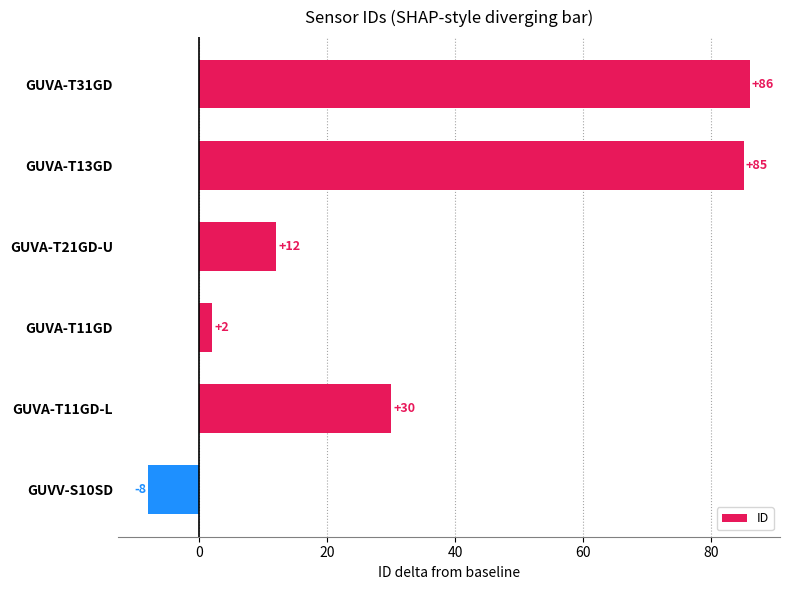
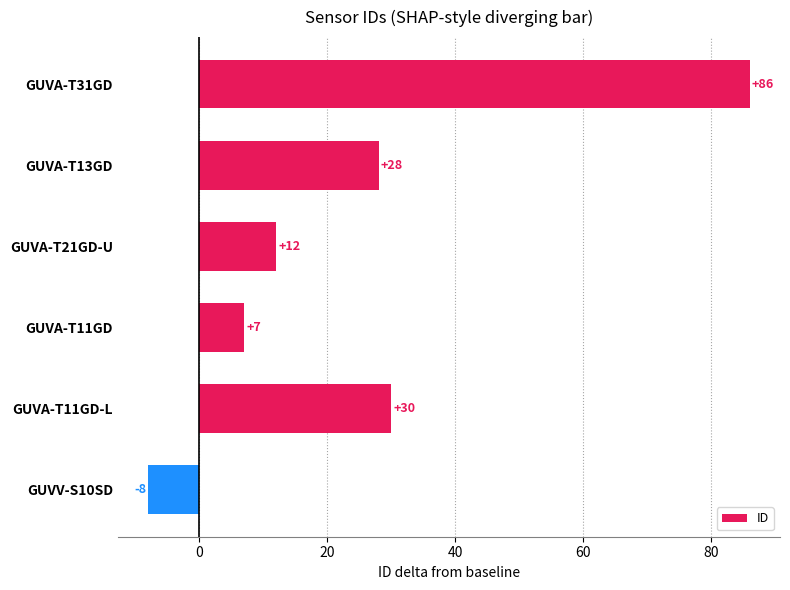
GUVA-T13GD: +85 -> +28
GUVA-T11GD: +2 -> +7
